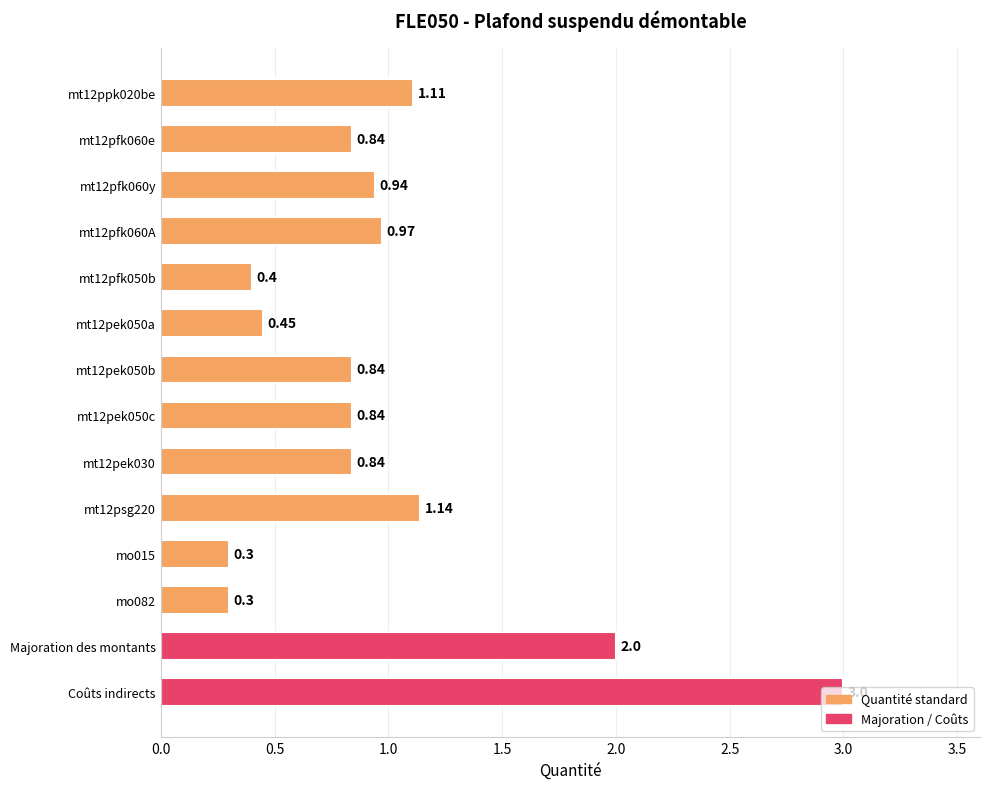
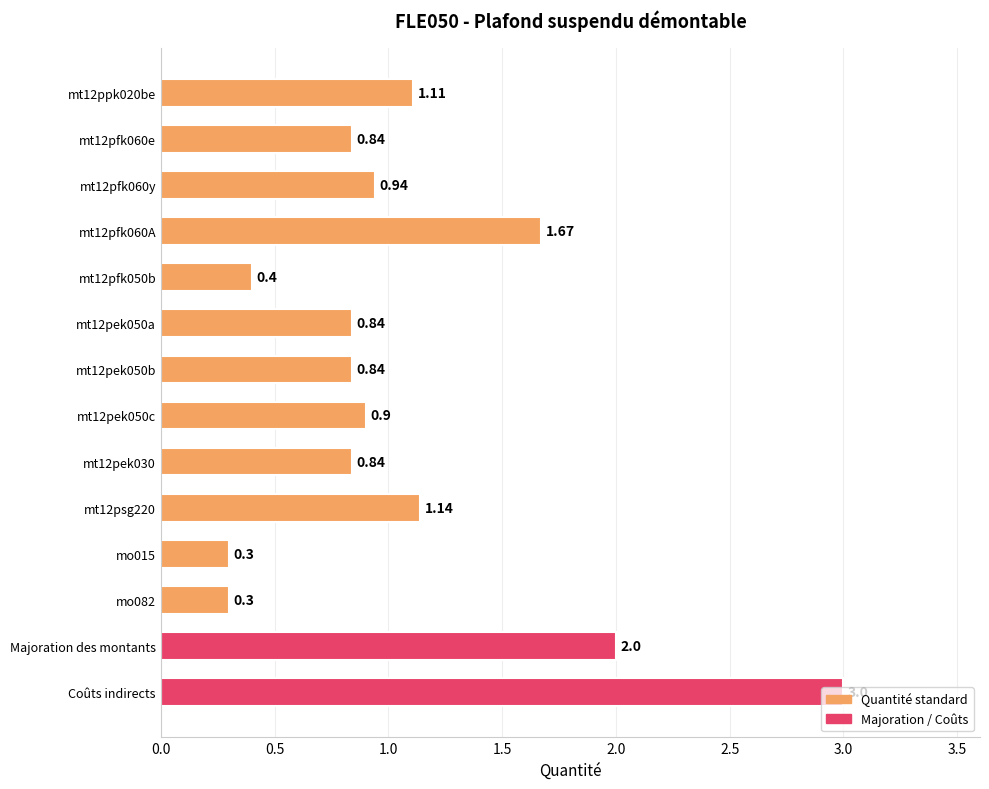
mt12pfk060A: 0.97 -> 1.67
mt12pek050a: 0.45 -> 0.84
mt12pek050c: 0.84 -> 0.9
